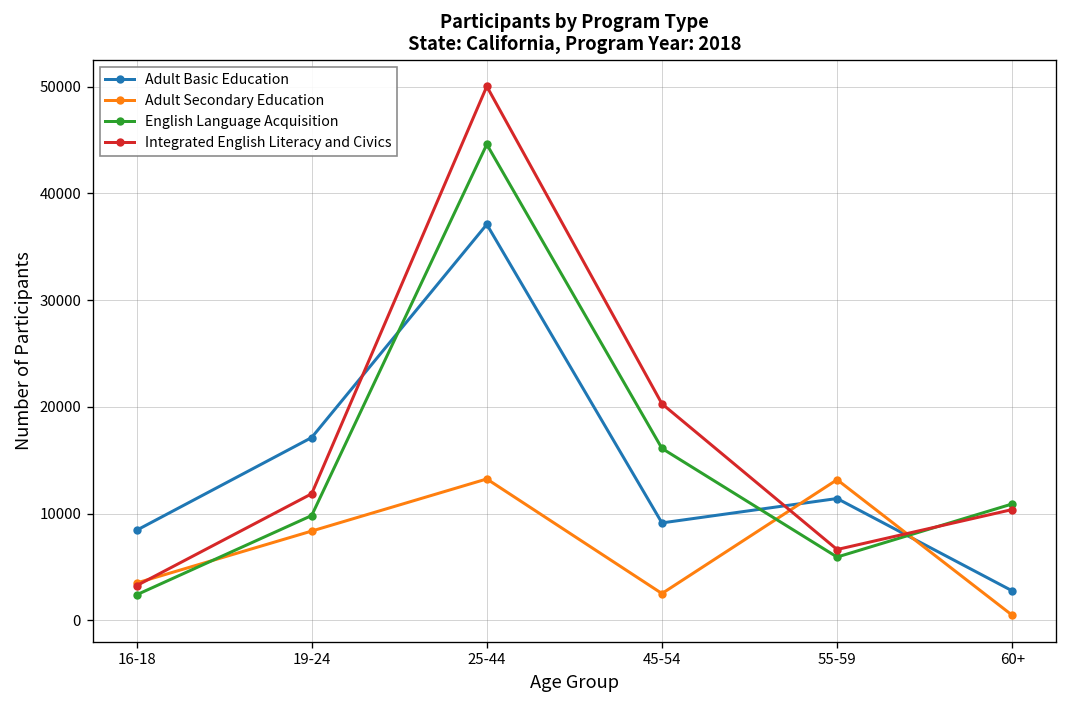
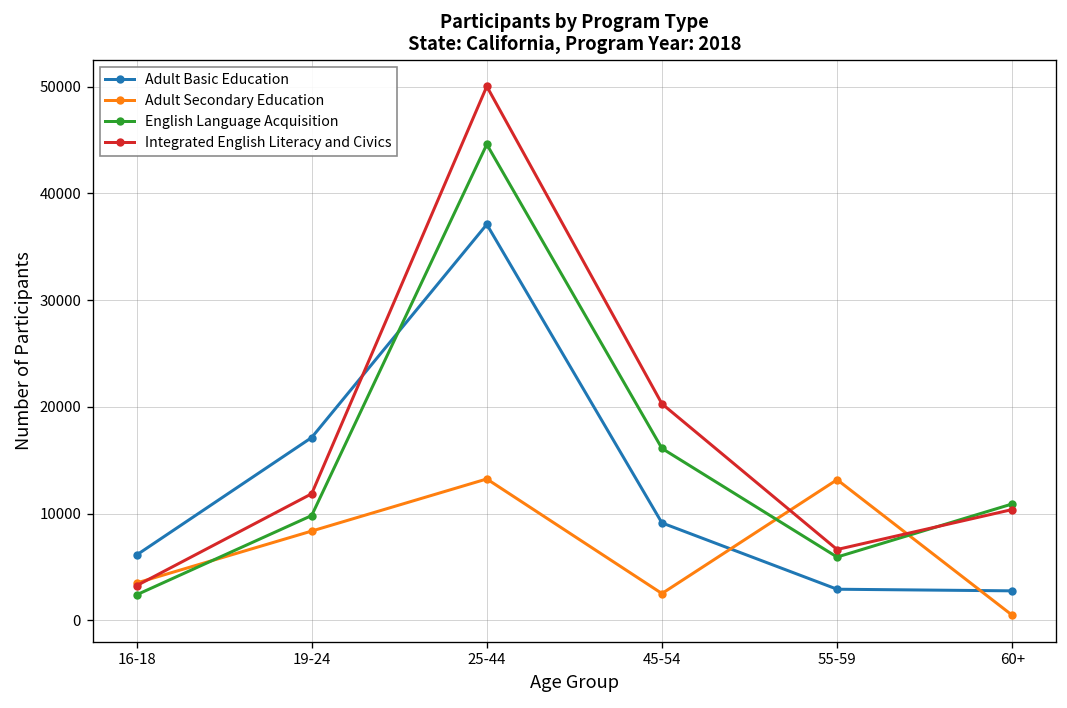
Adult Basic Education, 16-18: 8000 -> 6000
Adult Basic Education, 55-59: 11000 -> 3000
